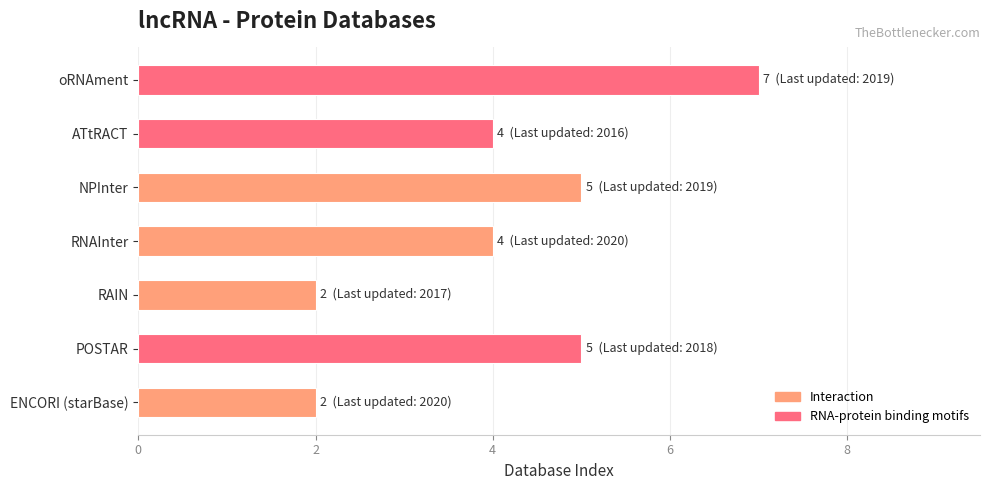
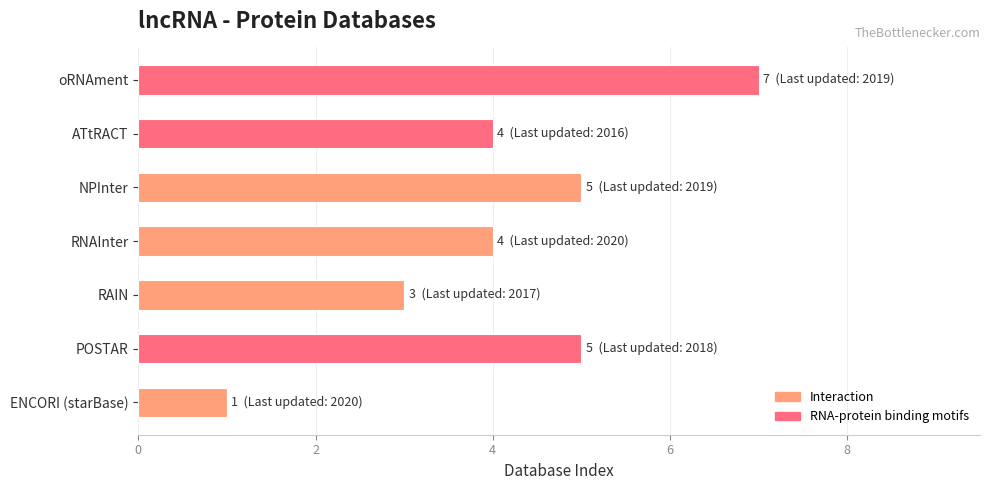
RAIN: 2 -> 3
ENCORI (starBase): 2 -> 1
